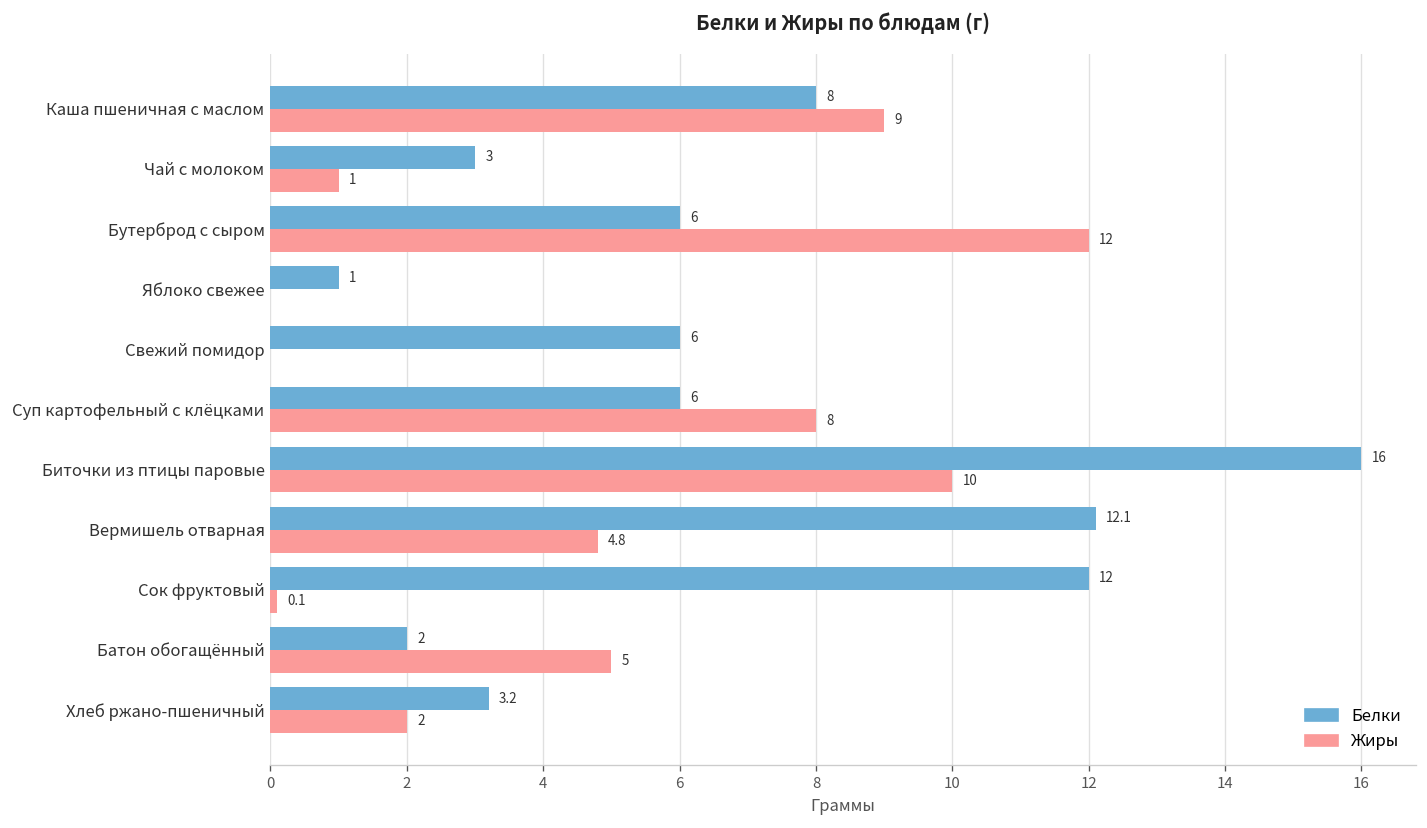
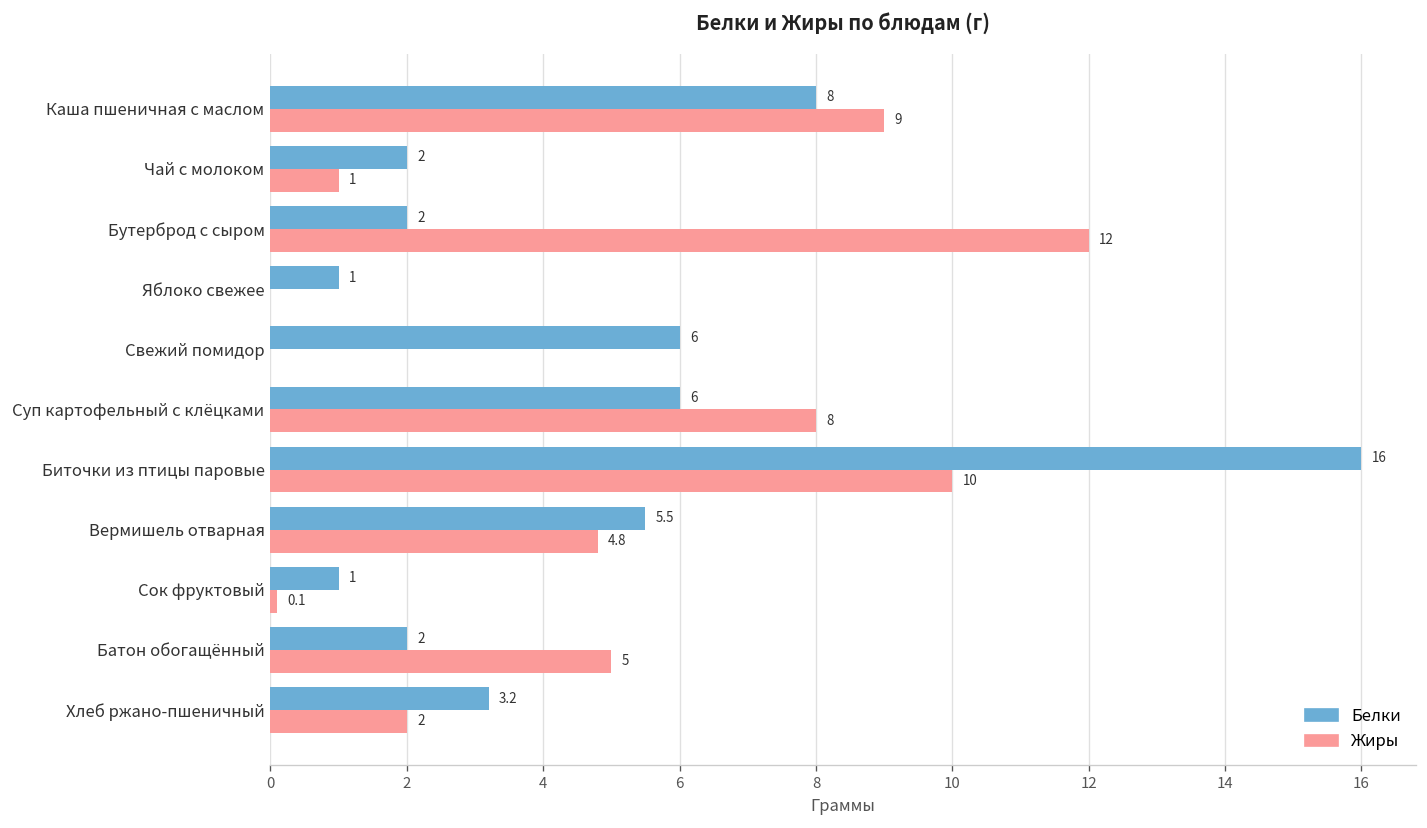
Белки, Чай с молоком: 3 -> 2
Белки, Бутерброд с сыром: 6 -> 2
Белки, Вермишель отварная: 12.1 -> 5.5
Белки, Сок фруктовый: 12 -> 1
